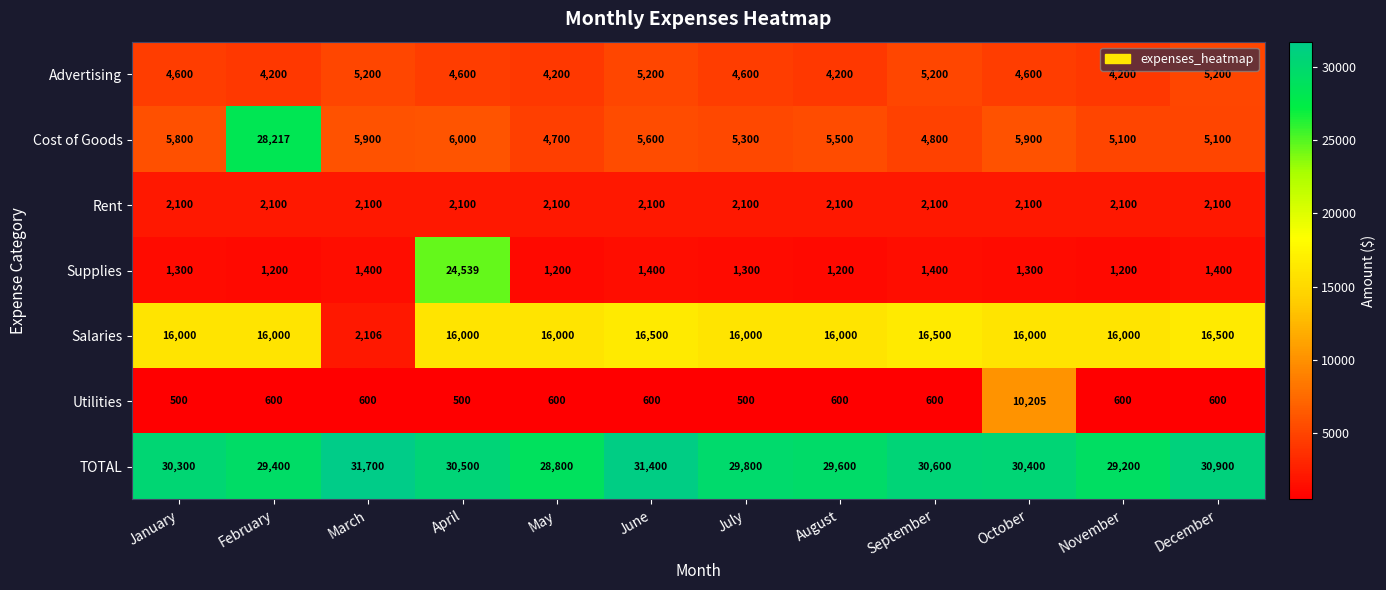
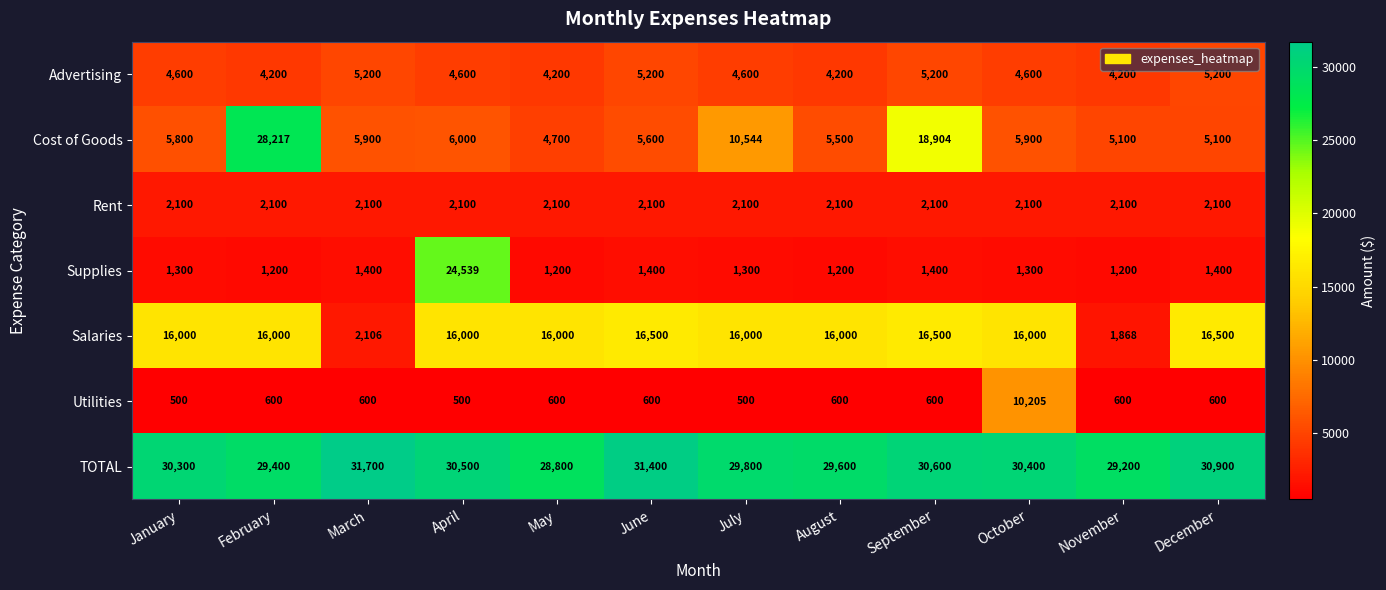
Cost of Goods, July: 5,300 -> 10,544
Cost of Goods, September: 4,800 -> 18,904
Salaries, November: 16,000 -> 1,868
